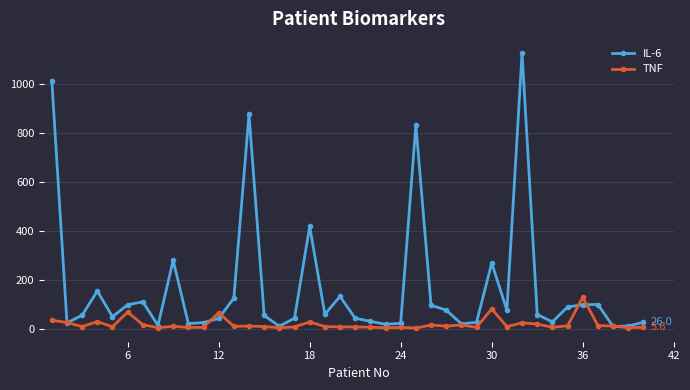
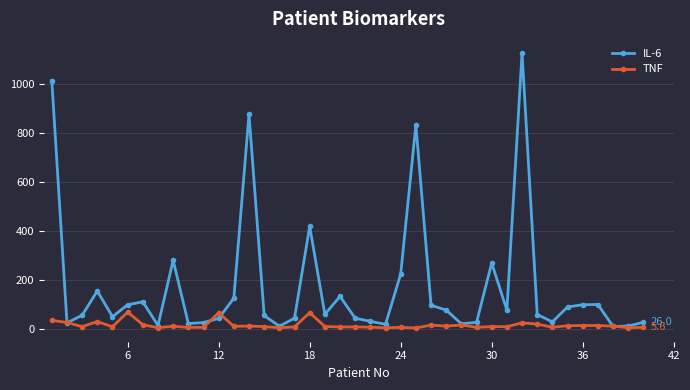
TNF, 18: 30 -> 70
IL-6, 24: 20 -> 220
TNF, 30: 80 -> 10
TNF, 36: 130 -> 10
